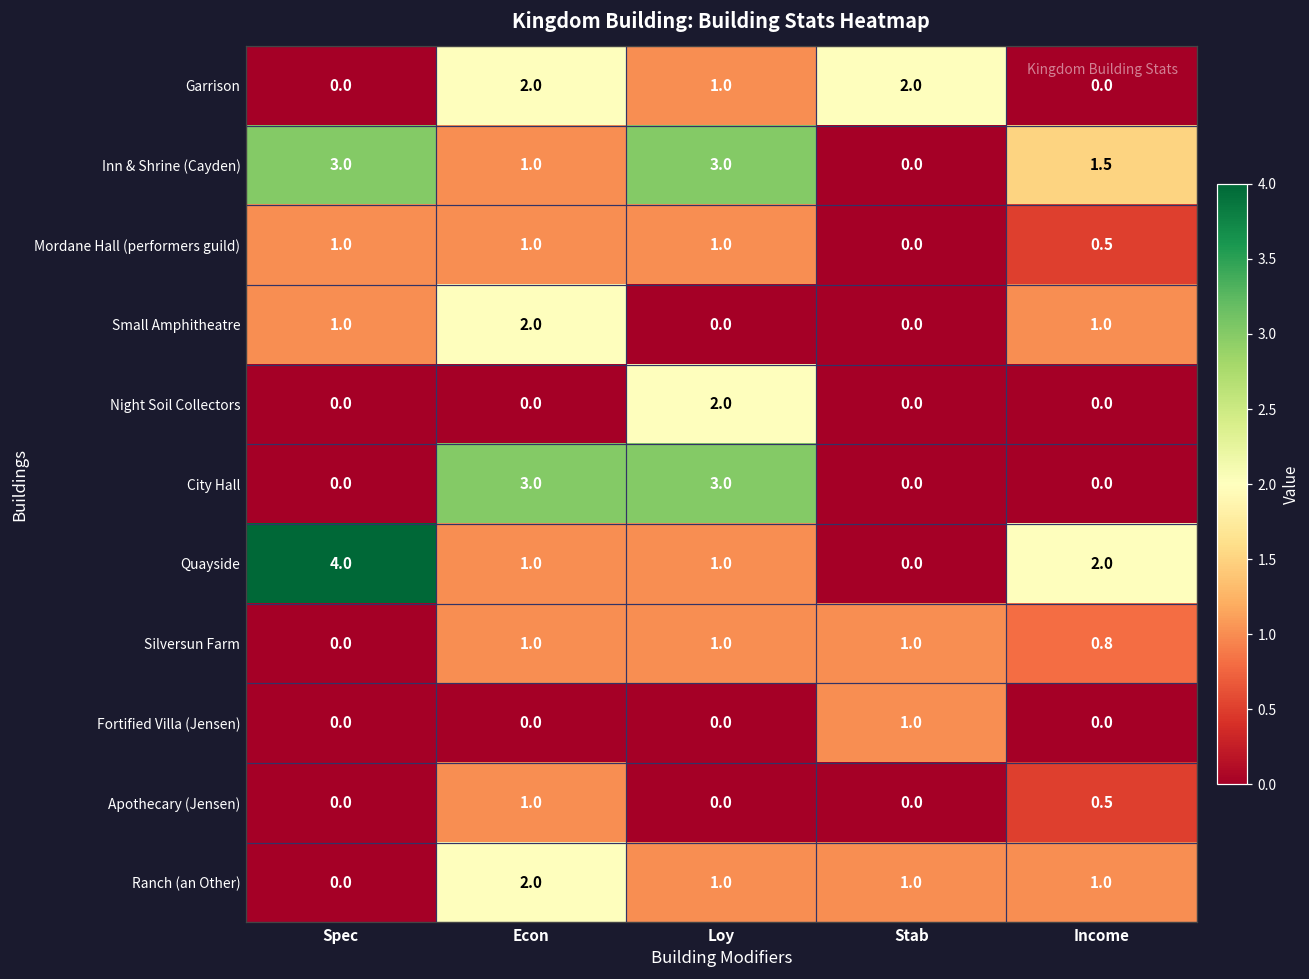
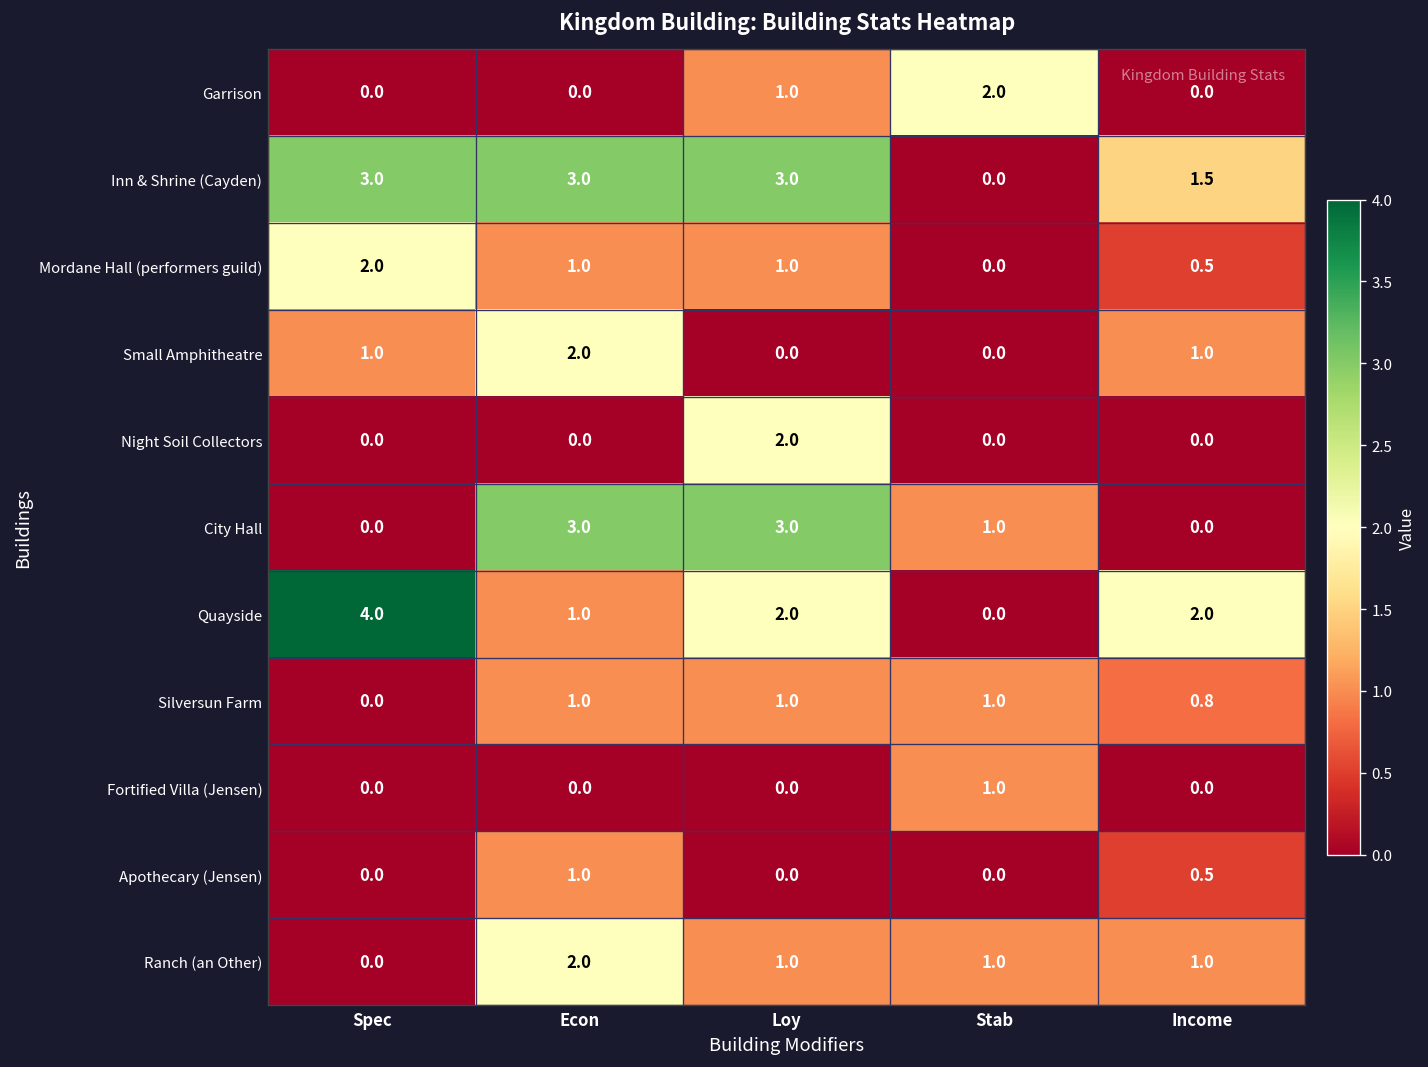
Garrison, Econ: 2.0 -> 0.0
Inn & Shrine (Cayden), Econ: 1.0 -> 3.0
Mordane Hall (performers guild), Spec: 1.0 -> 2.0
City Hall, Stab: 0.0 -> 1.0
Quayside, Loy: 1.0 -> 2.0
